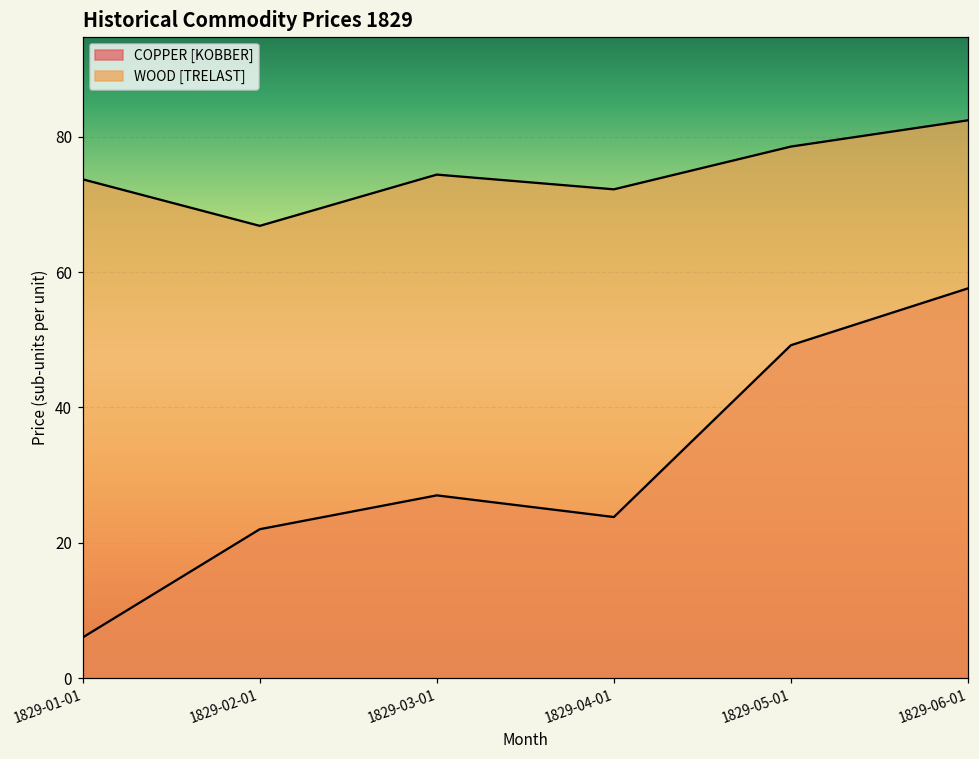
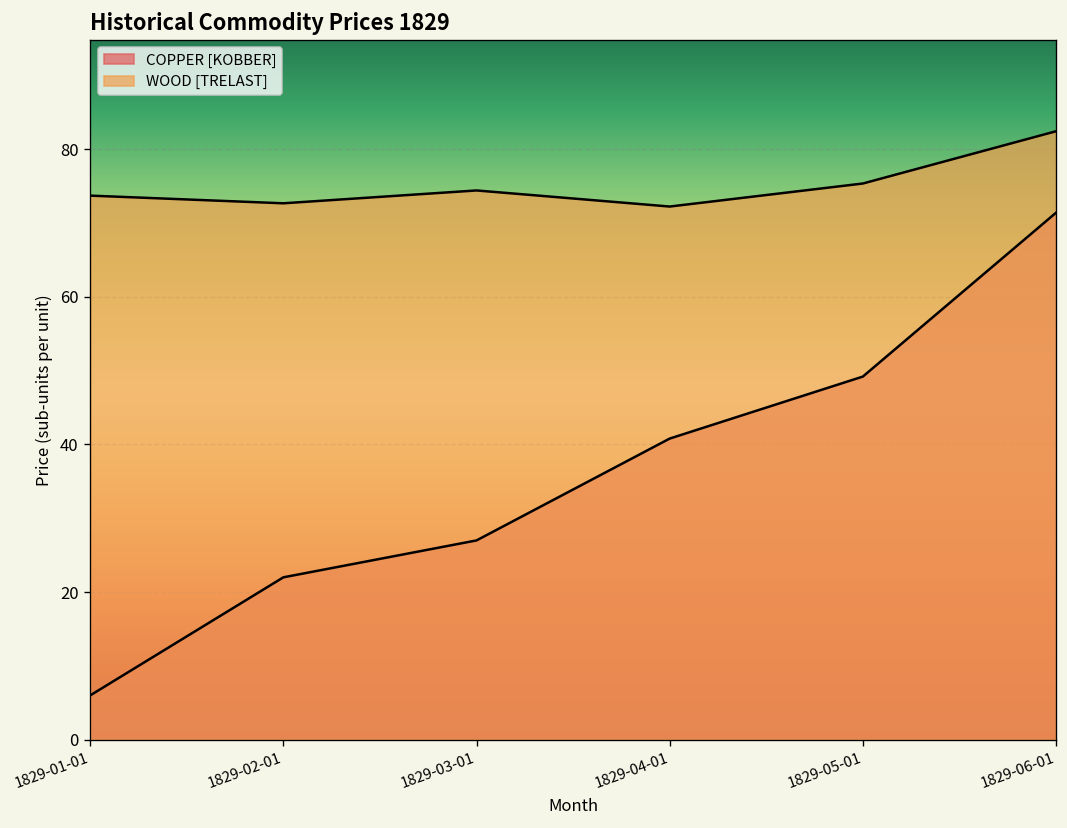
WOOD [TRELAST], 1829-02-01: 67 -> 73
COPPER [KOBBER], 1829-04-01: 24 -> 41
WOOD [TRELAST], 1829-05-01: 79 -> 75
COPPER [KOBBER], 1829-06-01: 58 -> 71
